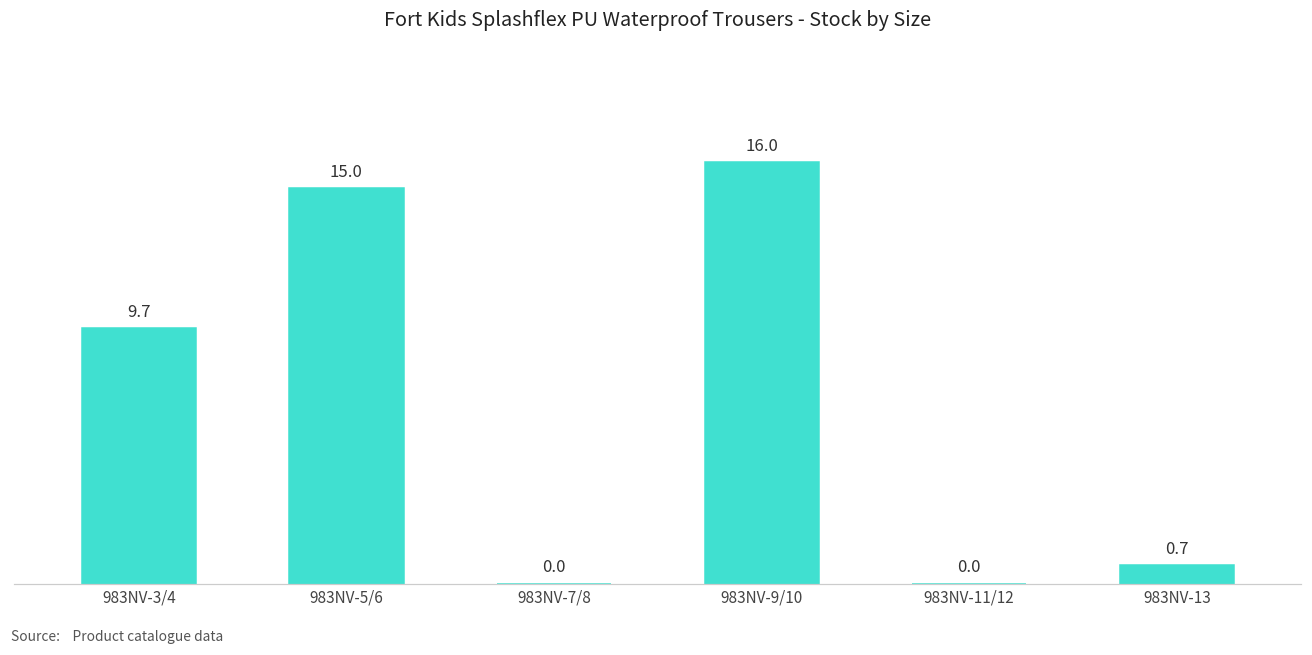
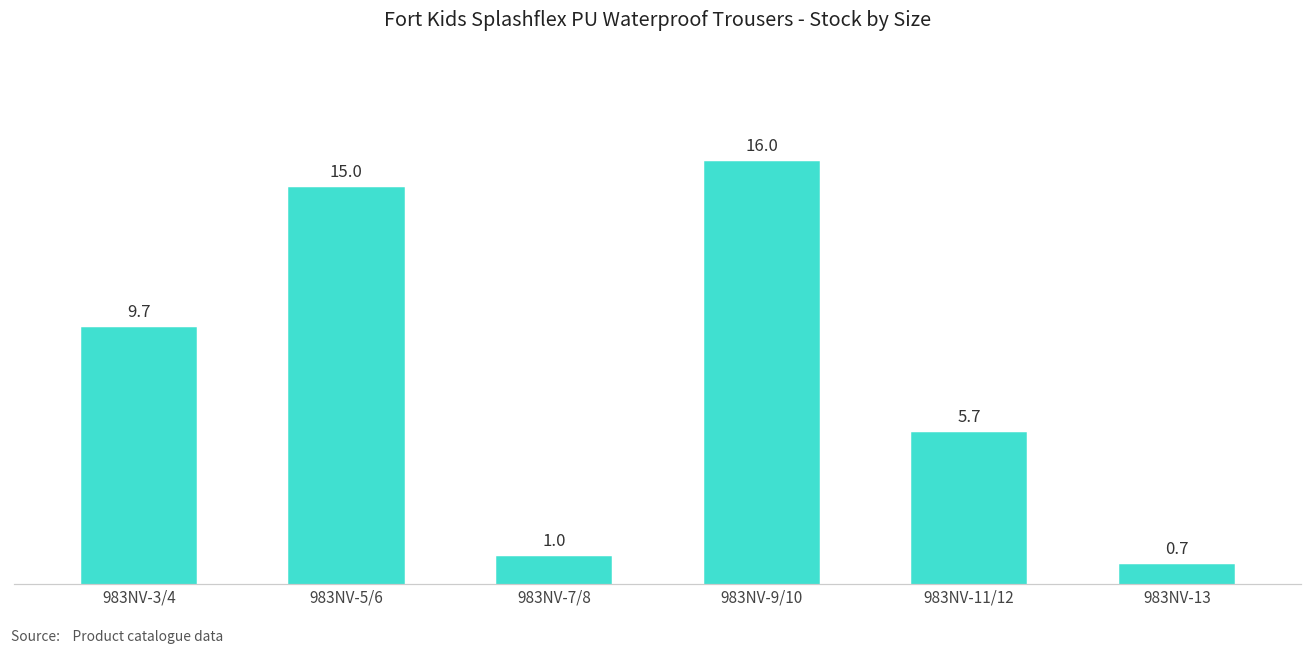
983NV-7/8: 0.0 -> 1.0
983NV-11/12: 0.0 -> 5.7
